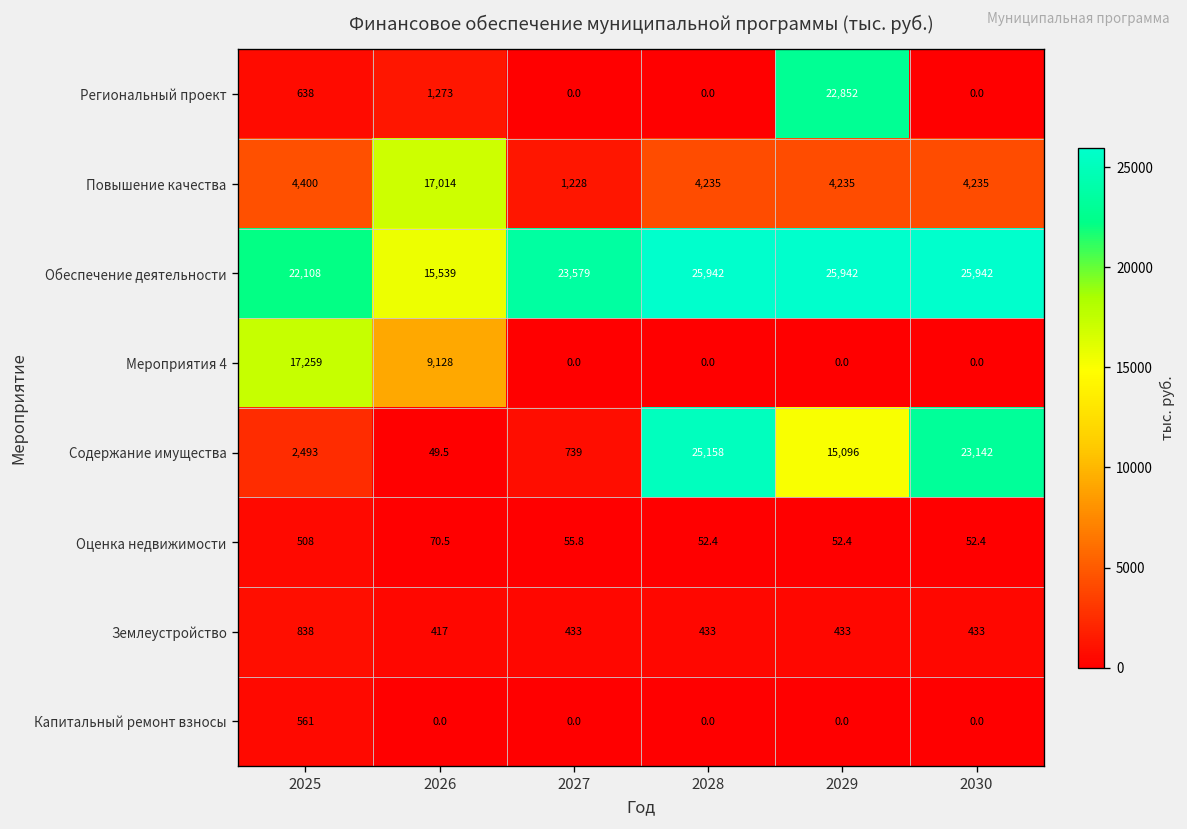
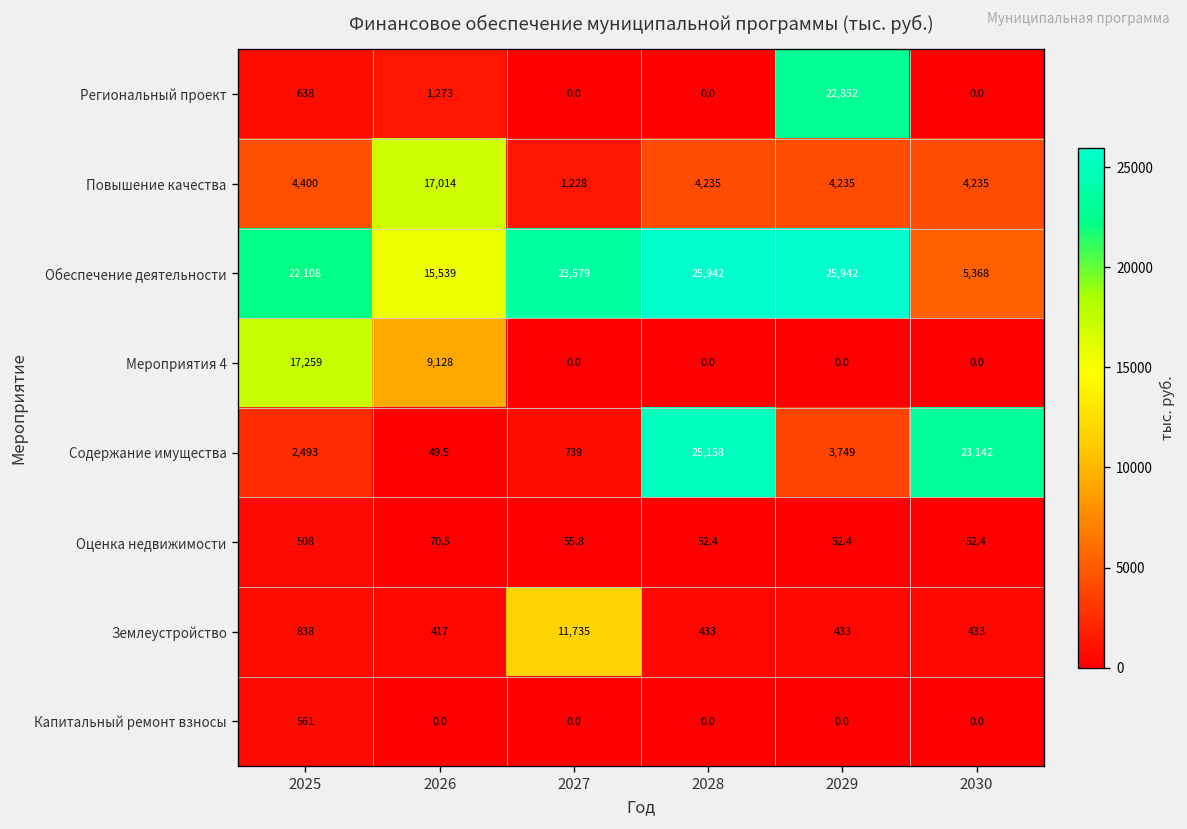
Обеспечение деятельности, 2030: 25,942 -> 5,368
Содержание имущества, 2029: 15,096 -> 3,749
Землеустройство, 2027: 433 -> 11,735
